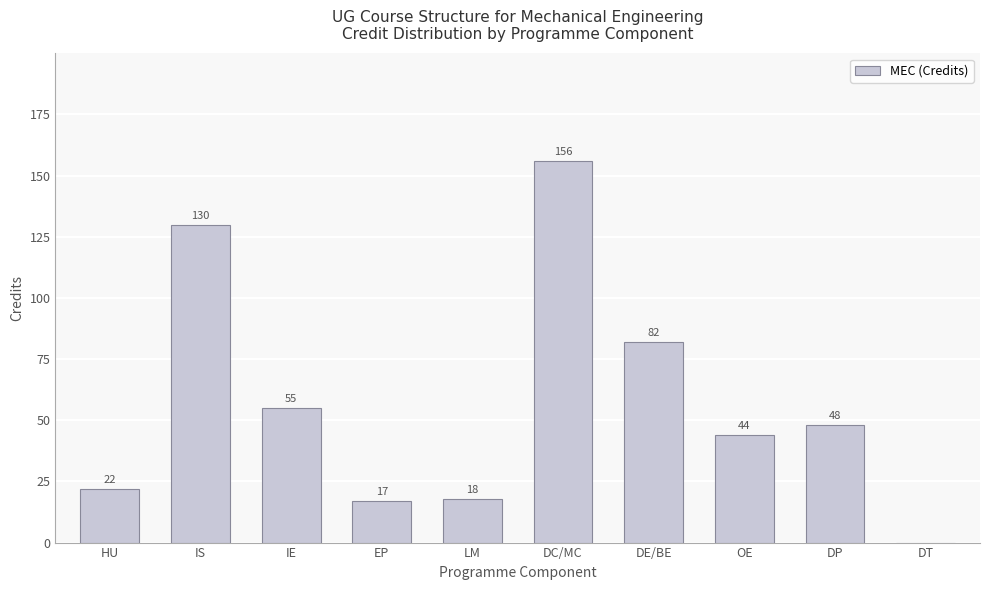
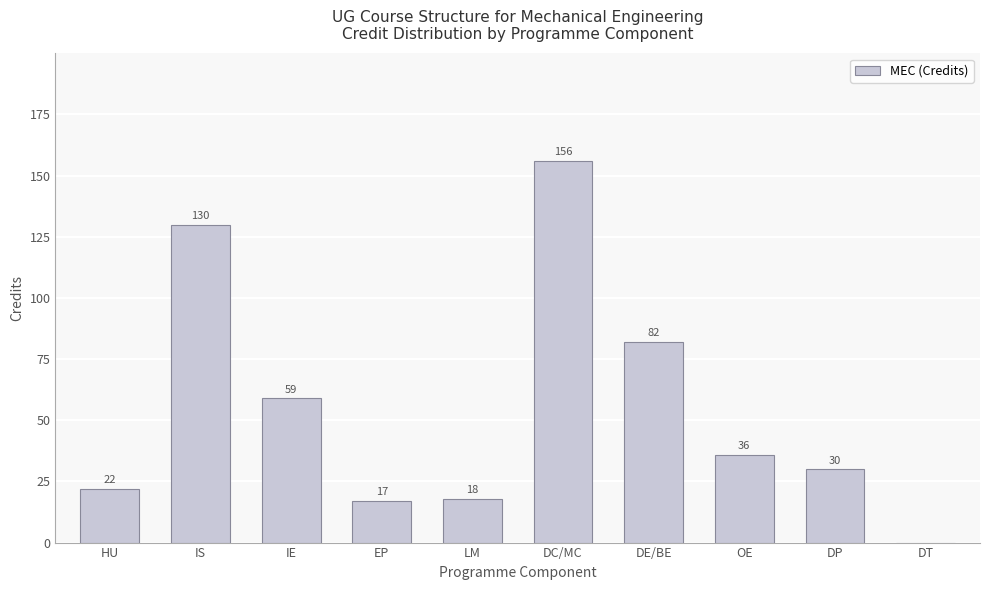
IE: 55 -> 59
OE: 44 -> 36
DP: 48 -> 30
